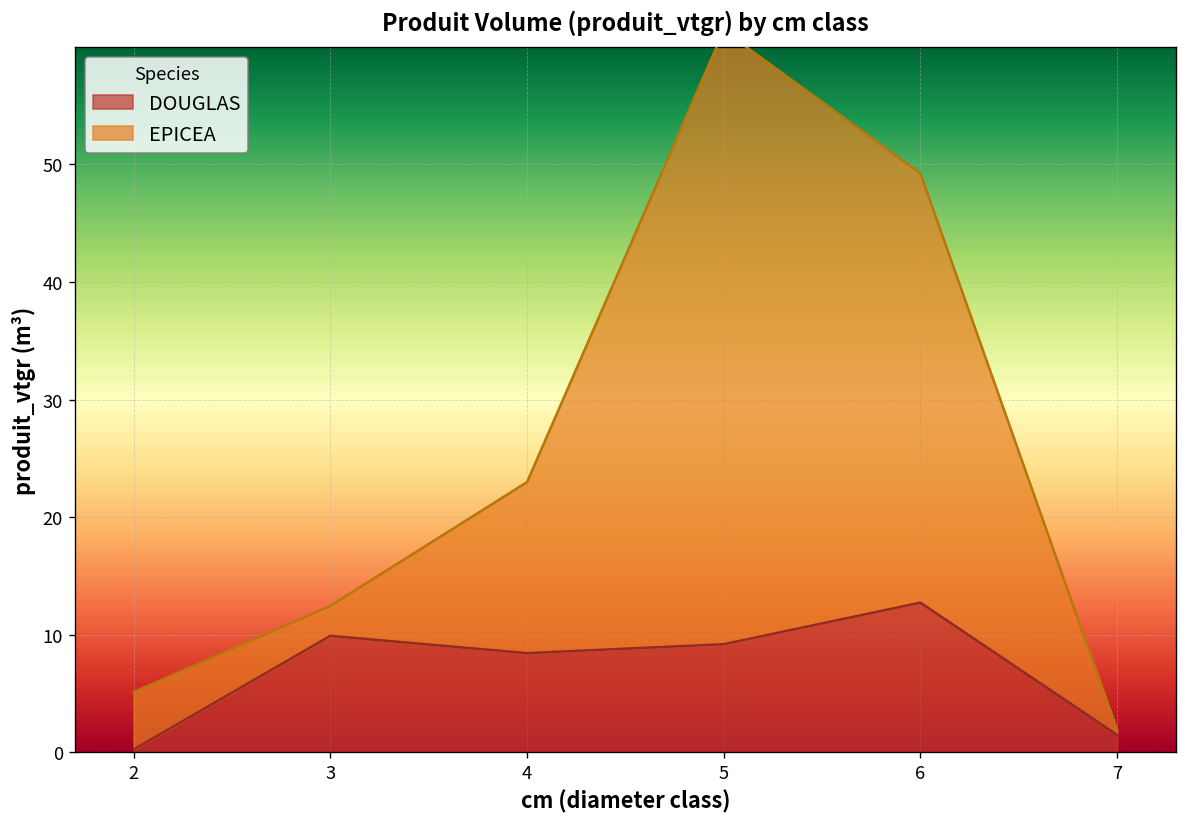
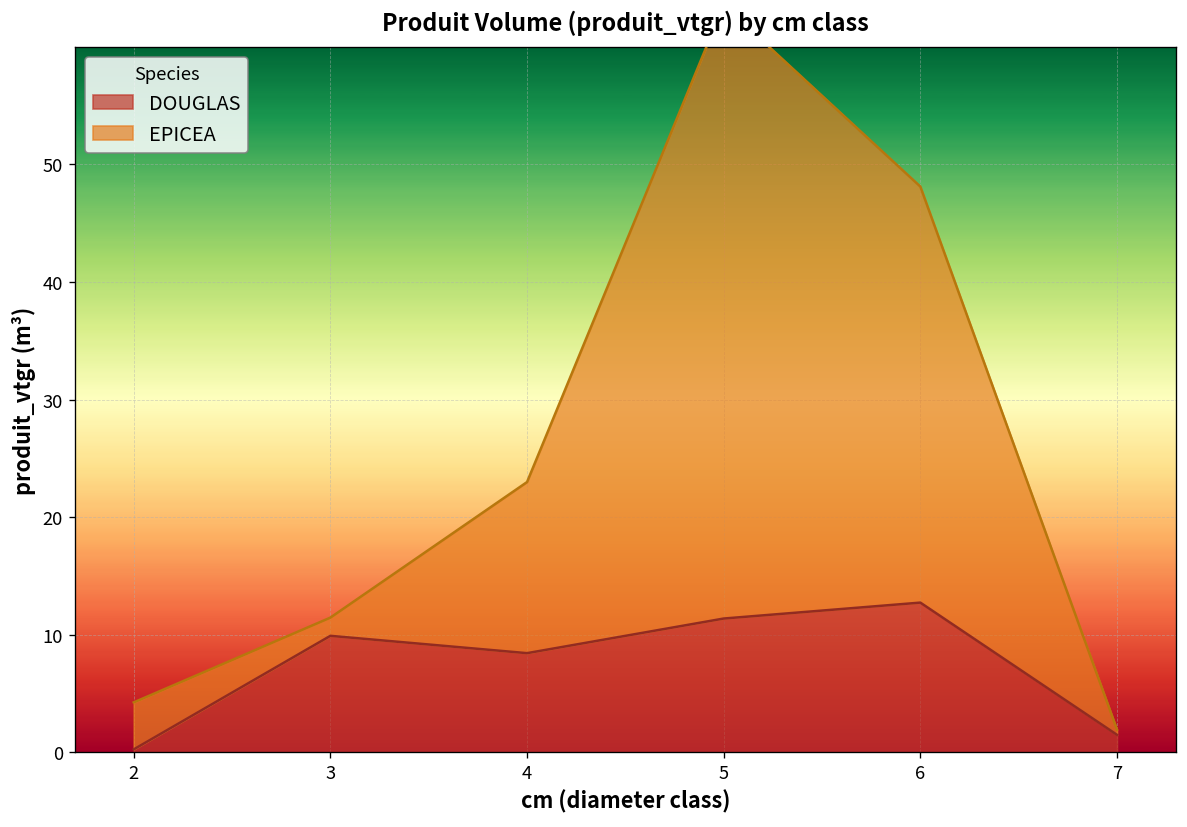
EPICEA, 2: 5 -> 4
EPICEA, 3: 3 -> 2
DOUGLAS, 5: 9 -> 11
EPICEA, 6: 36 -> 35
